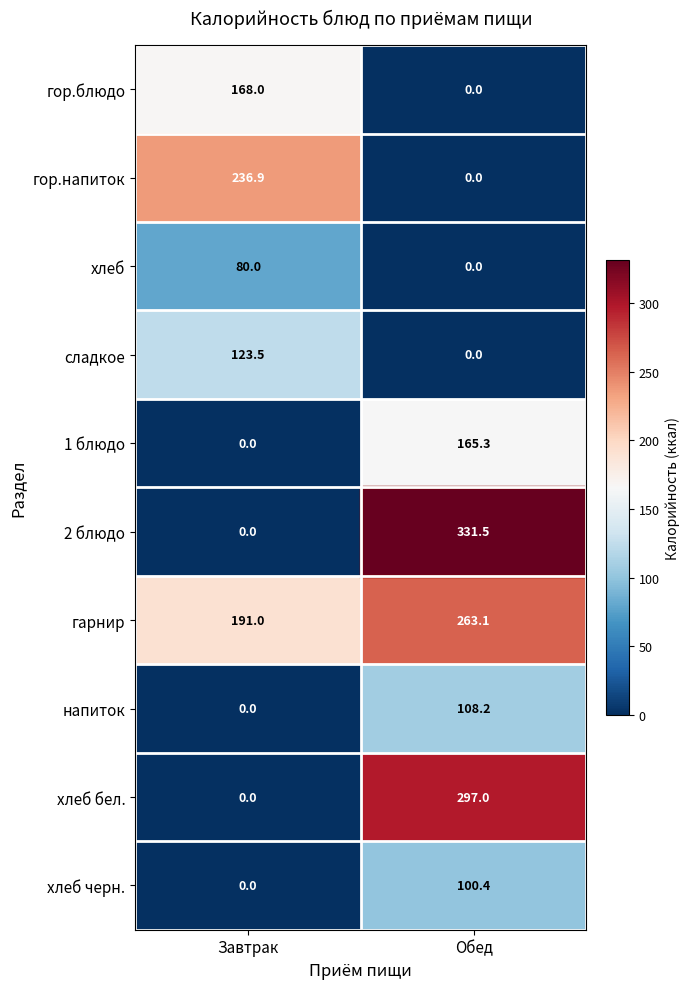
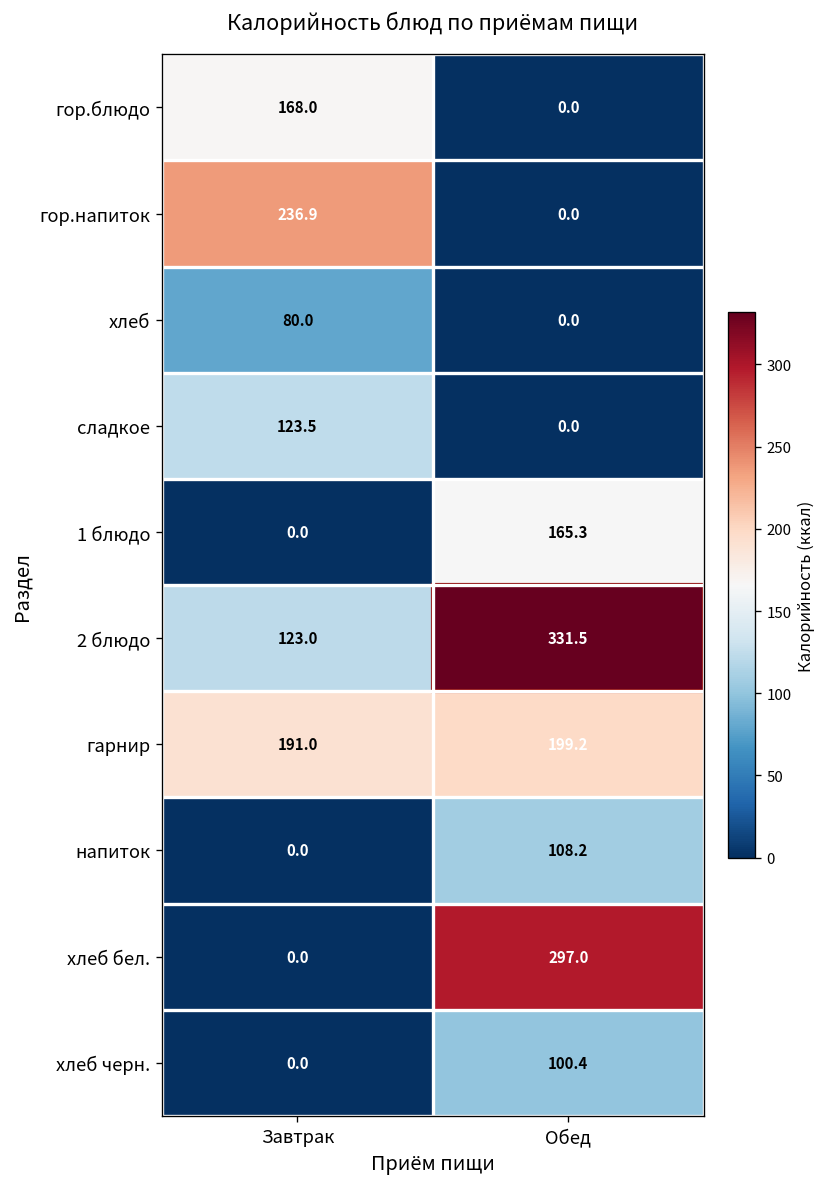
2 блюдо, Завтрак: 0.0 -> 123.0
гарнир, Обед: 263.1 -> 199.2
